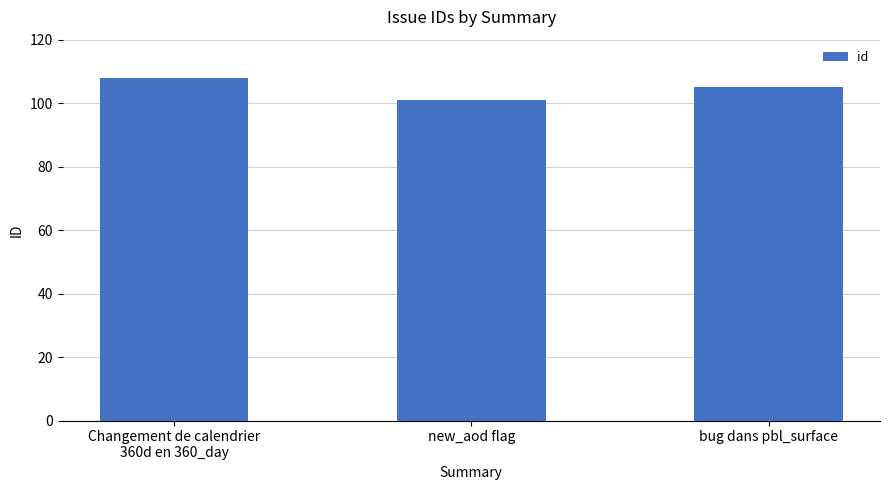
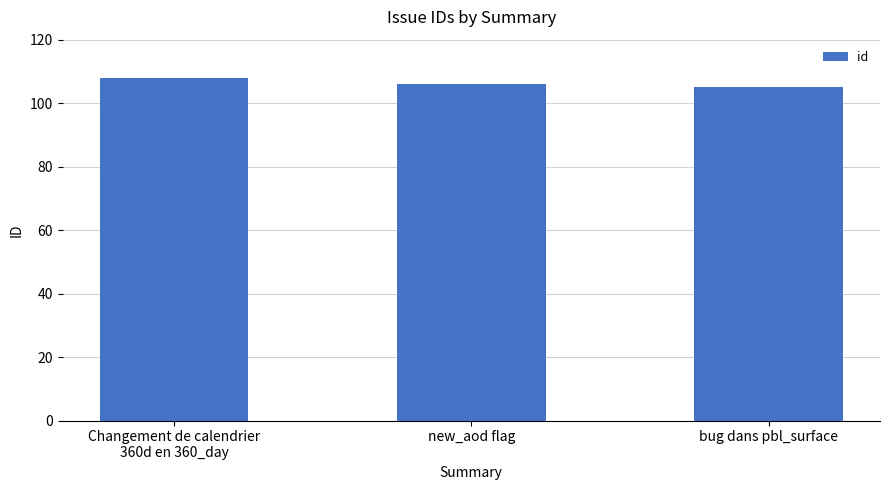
new_aod flag: 101 -> 106
